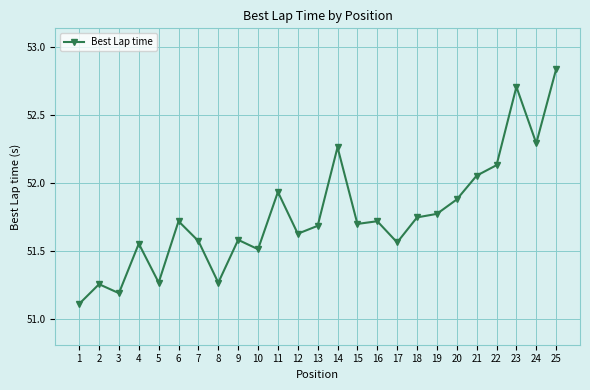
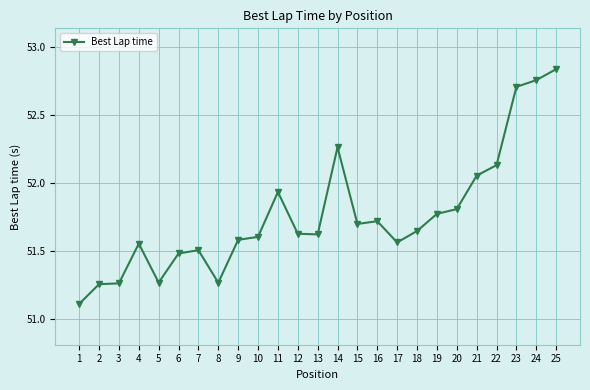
3: 51.19 -> 51.27
6: 51.72 -> 51.49
7: 51.58 -> 51.51
10: 51.52 -> 51.61
13: 51.69 -> 51.63
18: 51.75 -> 51.65
20: 51.88 -> 51.81
24: 52.30 -> 52.76
